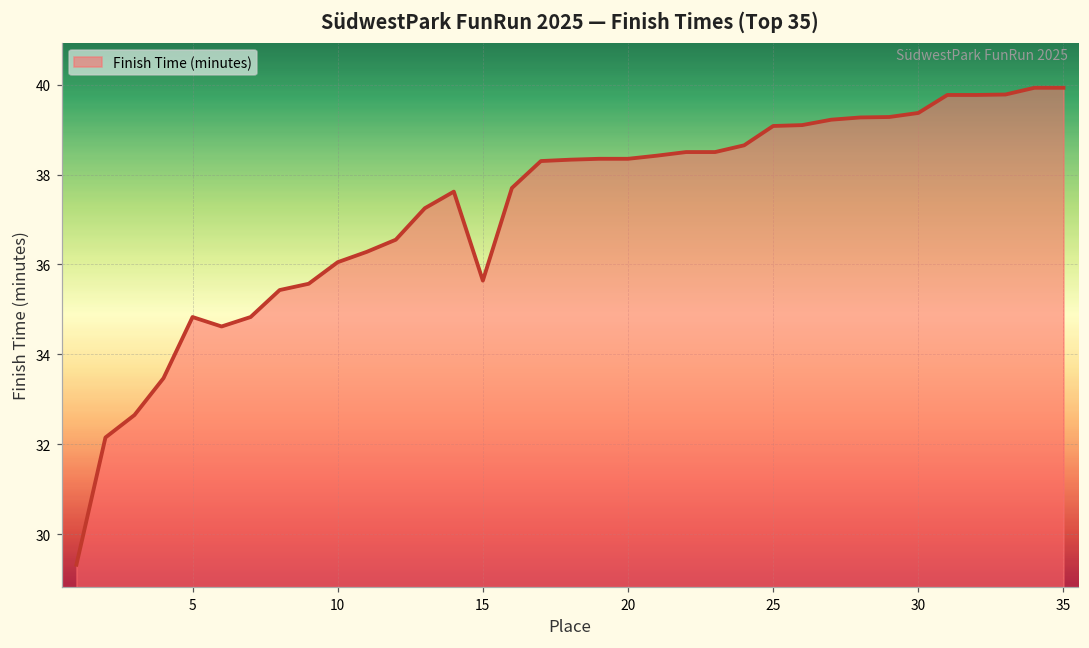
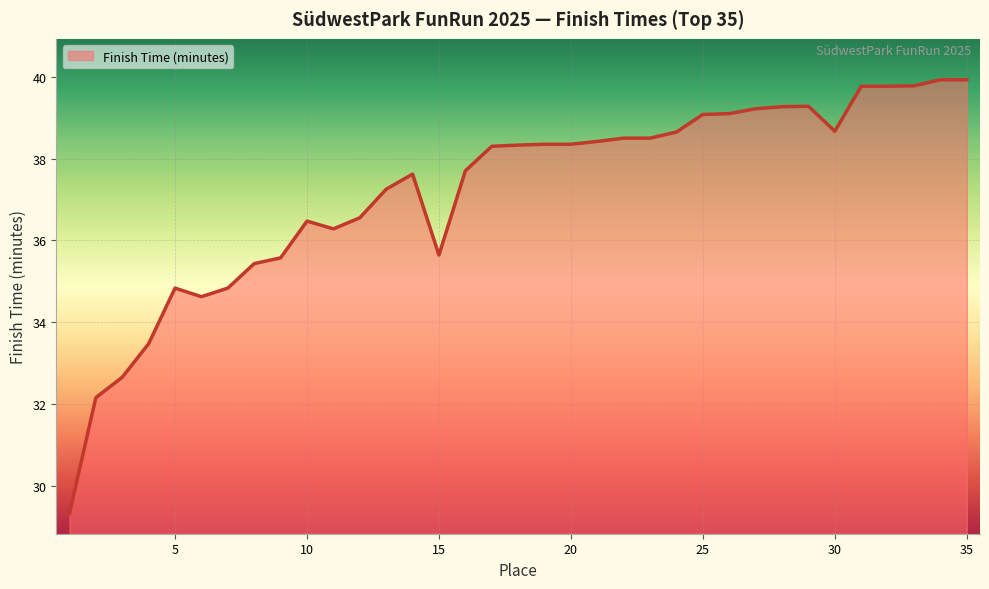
10: 36.1 -> 36.5
30: 39.4 -> 38.7
